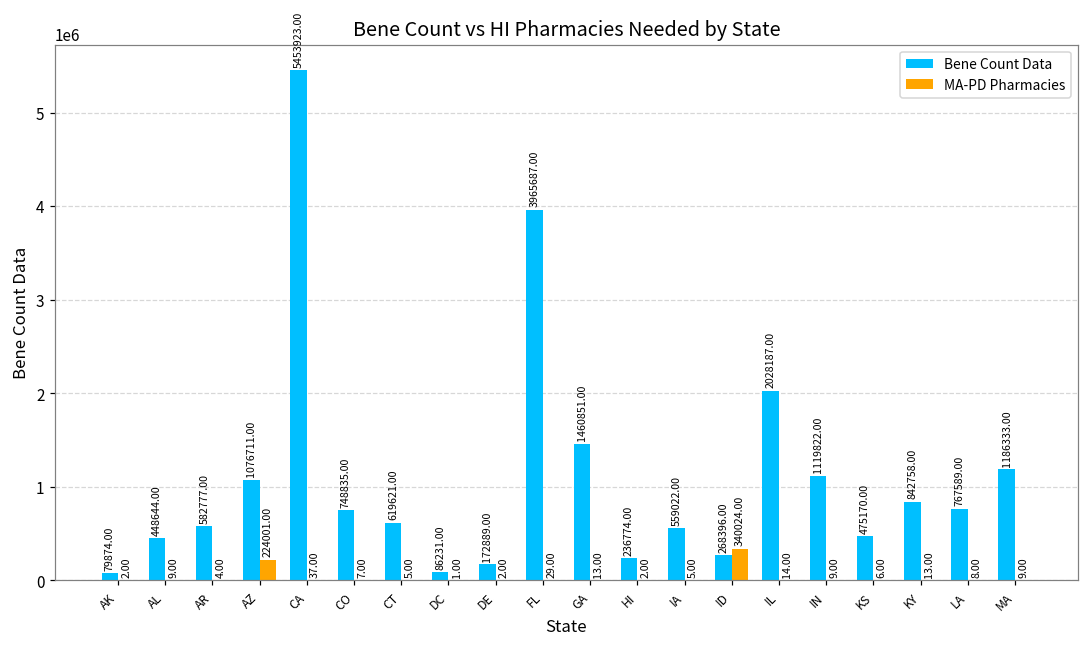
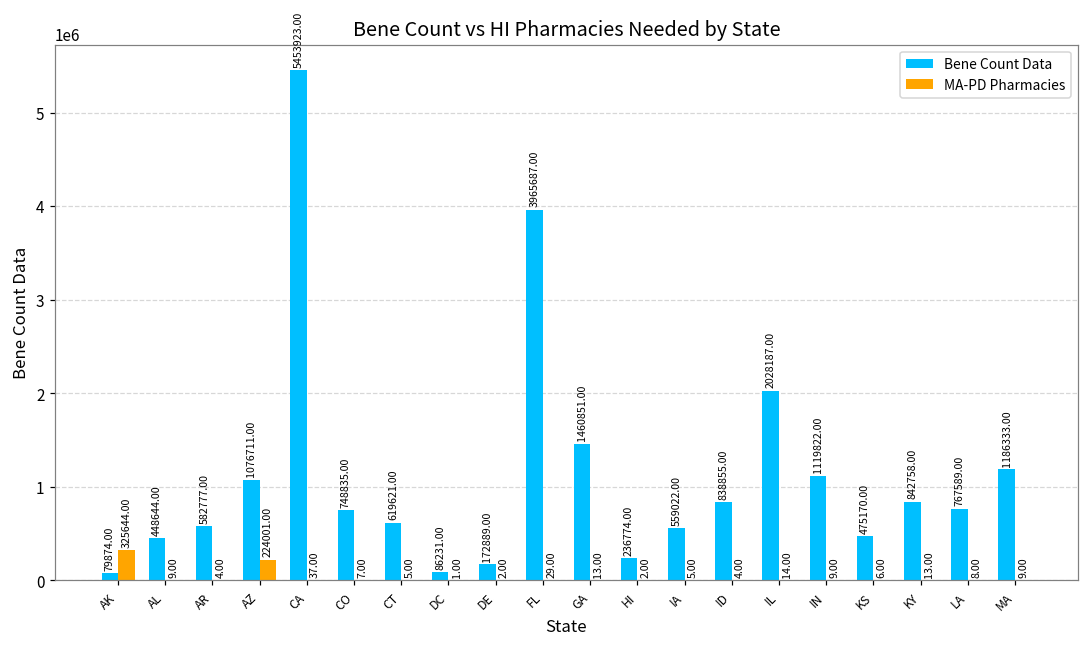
MA-PD Pharmacies, AK: 2.00 -> 325644.00
Bene Count Data, ID: 268396.00 -> 838855.00
MA-PD Pharmacies, ID: 340024.00 -> 4.00
